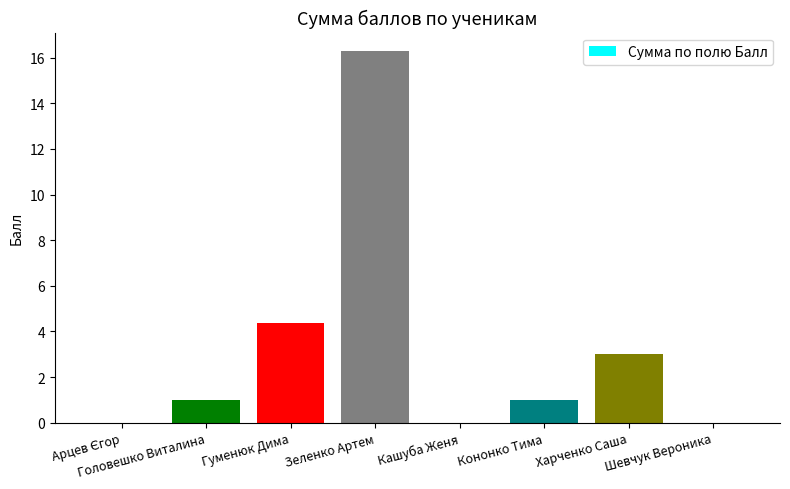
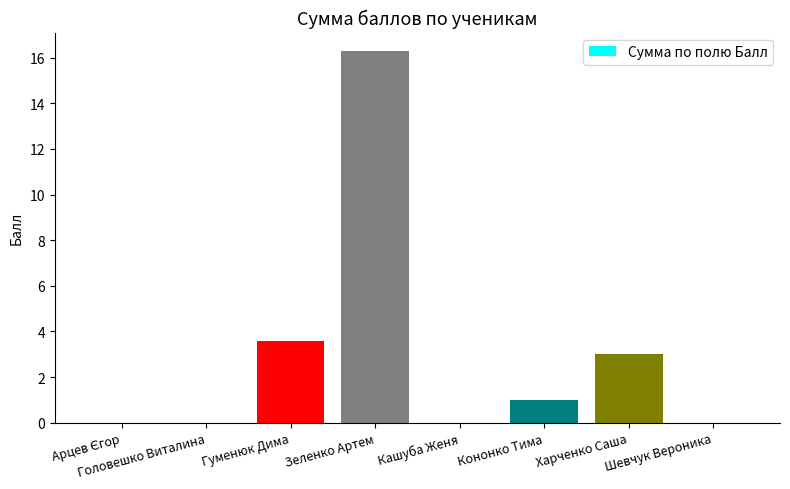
Головешко Виталина: 1 -> 0
Гуменюк Дима: 4.4 -> 3.6
